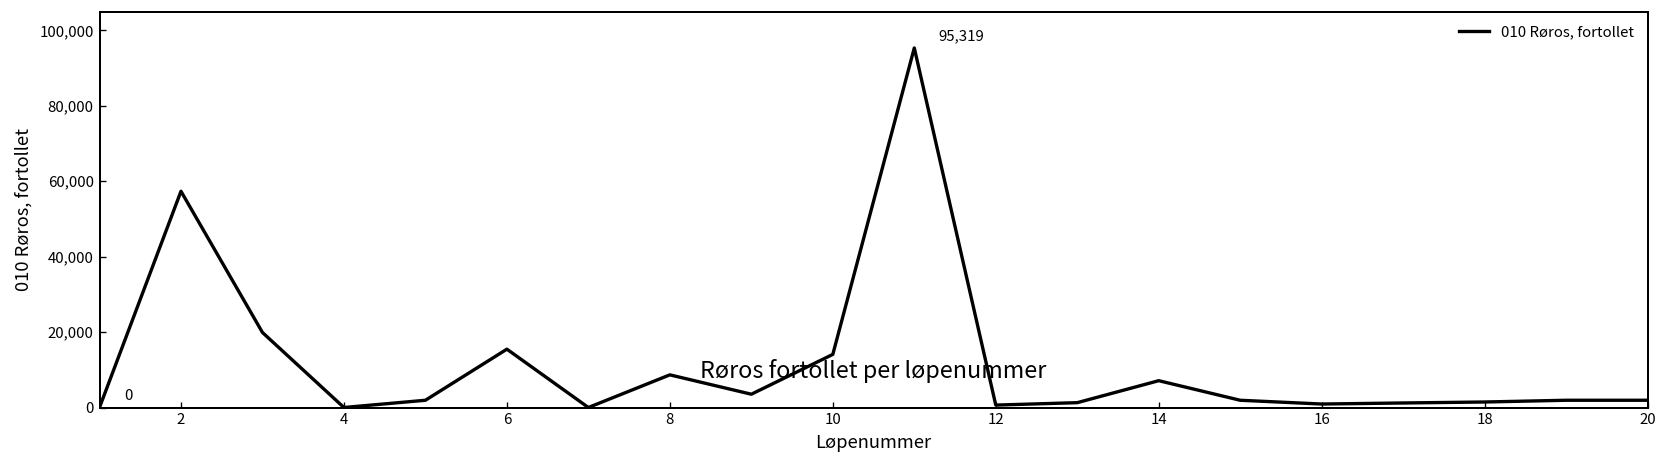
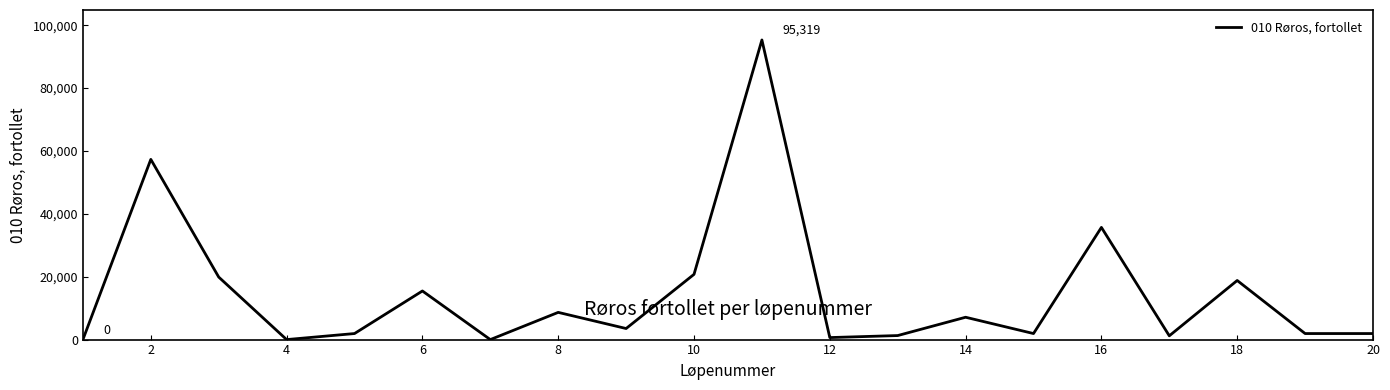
10: 14,000 -> 21,000
16: 1,000 -> 36,000
18: 1,000 -> 19,000
